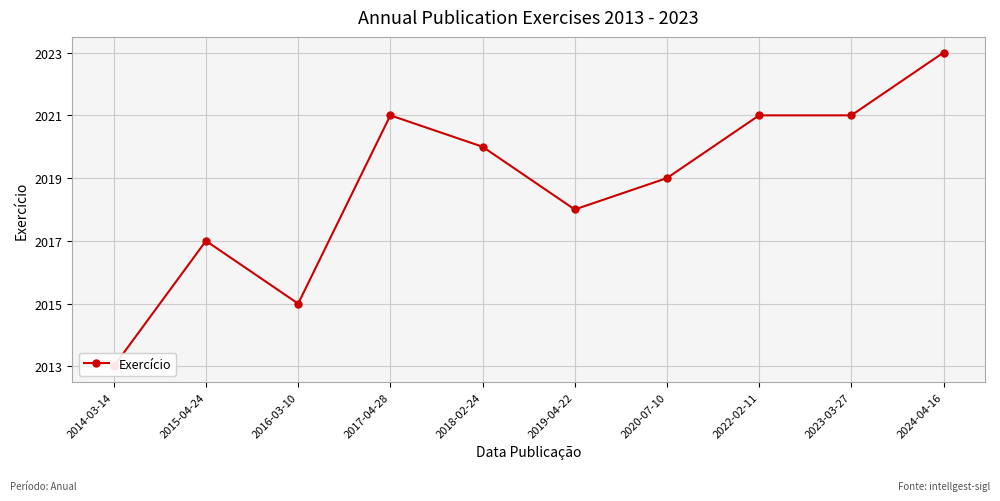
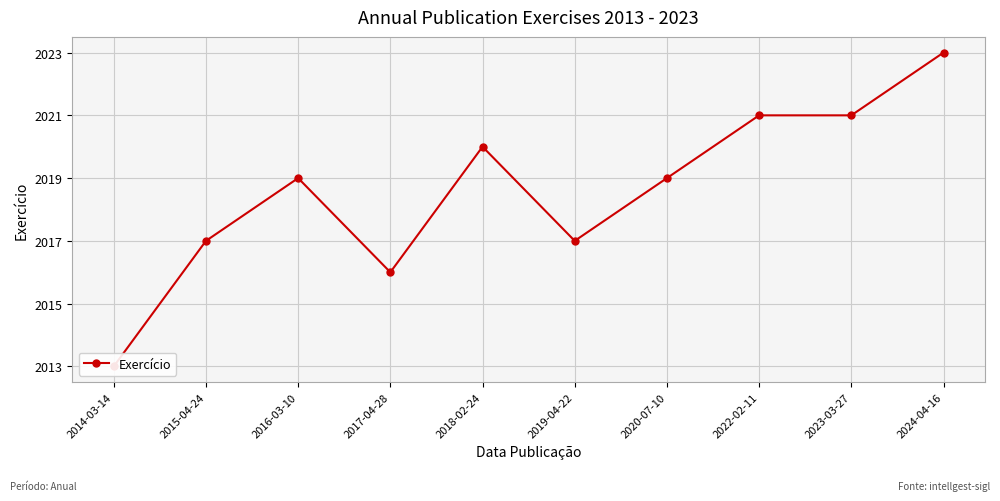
2016-03-10: 2015 -> 2019
2017-04-28: 2021 -> 2016
2019-04-22: 2018 -> 2017
